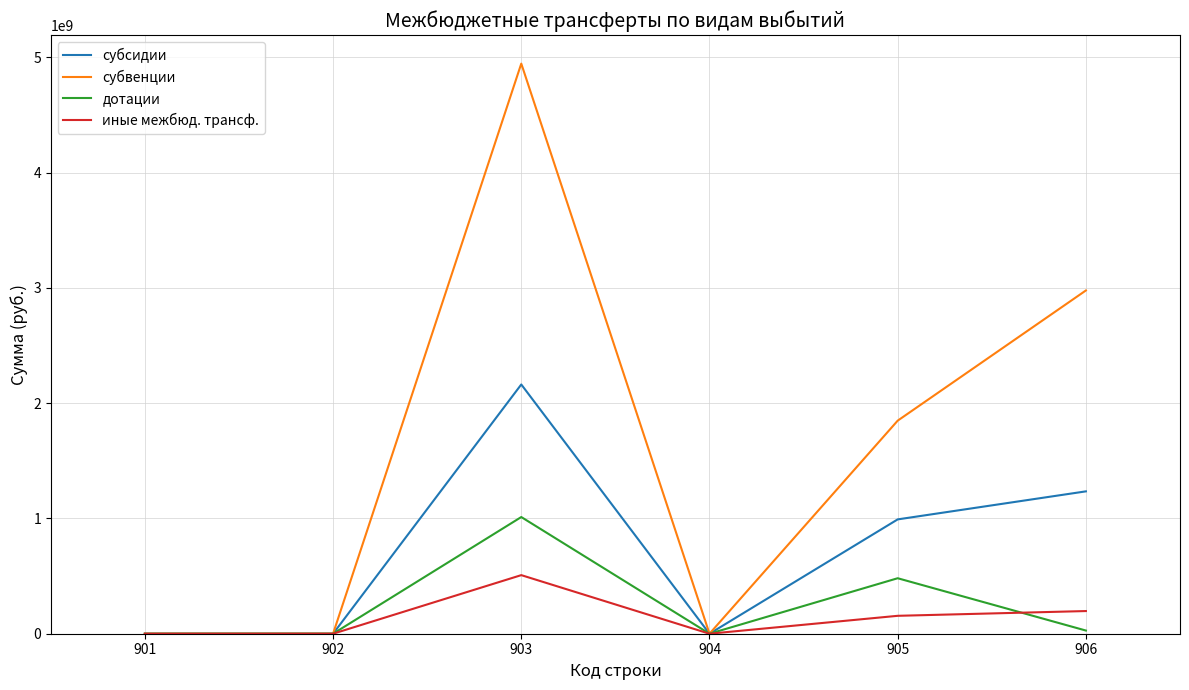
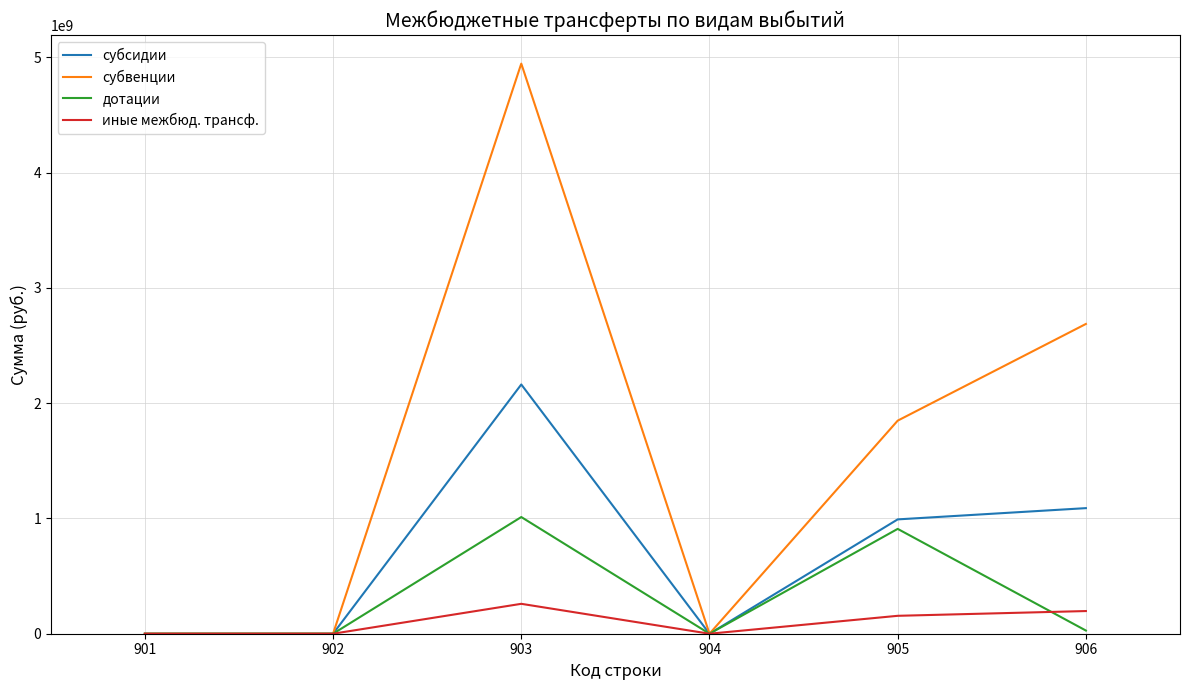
иные межбюд. трансф., 903: 510000000 -> 260000000
дотации, 905: 480000000 -> 910000000
субсидии, 906: 1230000000 -> 1090000000
субвенции, 906: 2980000000 -> 2690000000
